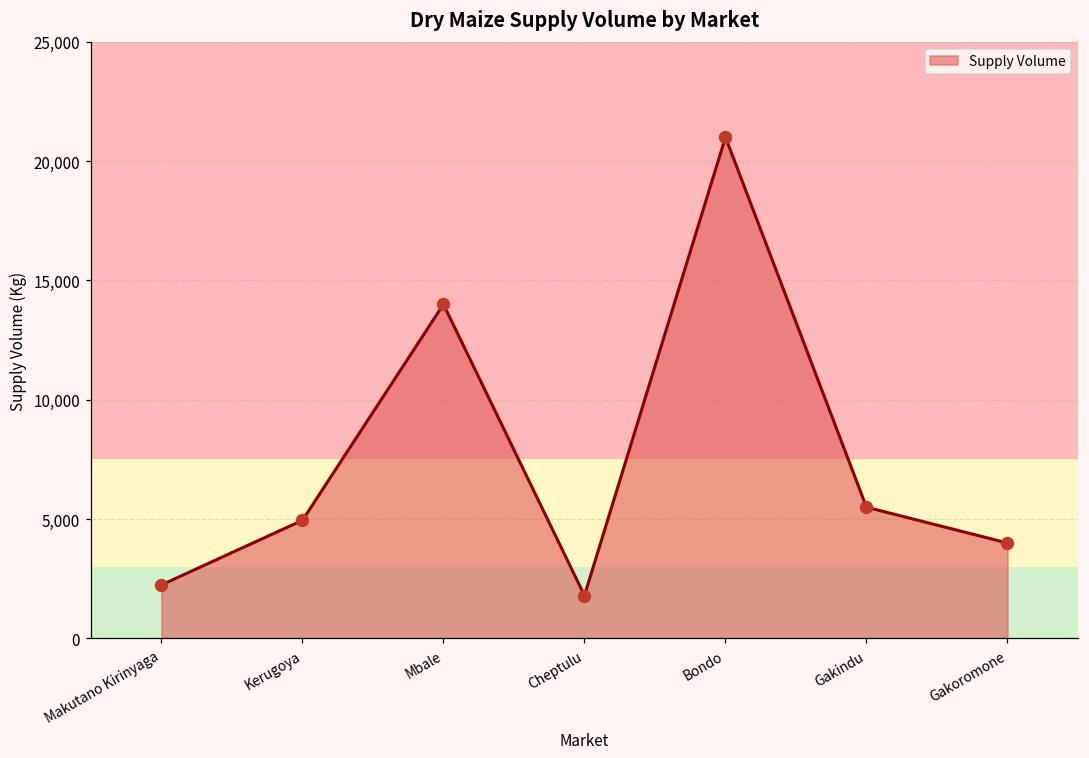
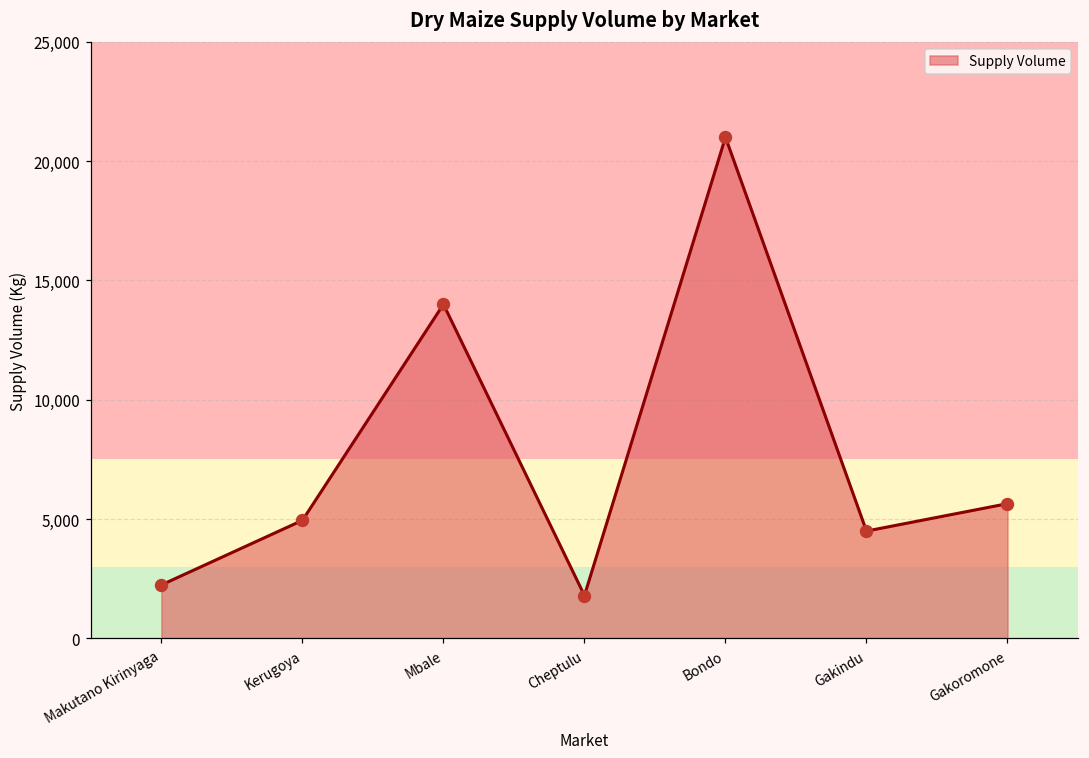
Gakindu: 5,500 -> 4,500
Gakoromone: 4,000 -> 5,600
